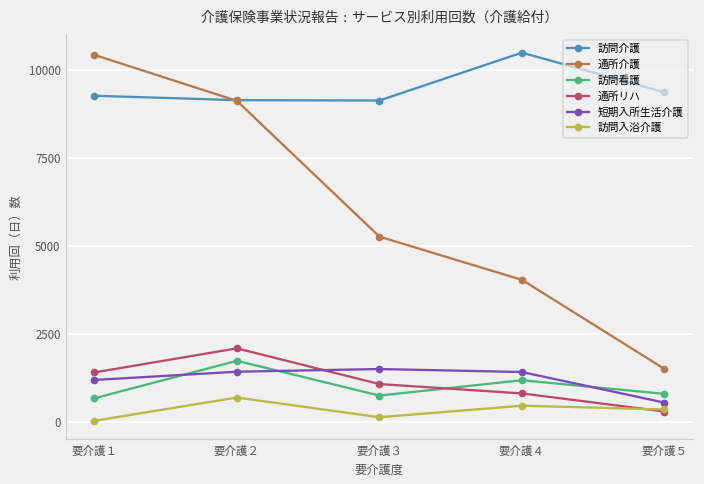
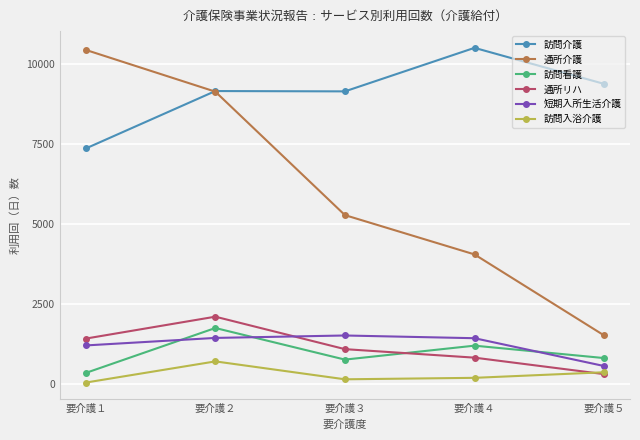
訪問介護, 要介護１: 9300 -> 7400
訪問看護, 要介護１: 700 -> 300
訪問入浴介護, 要介護４: 500 -> 200
